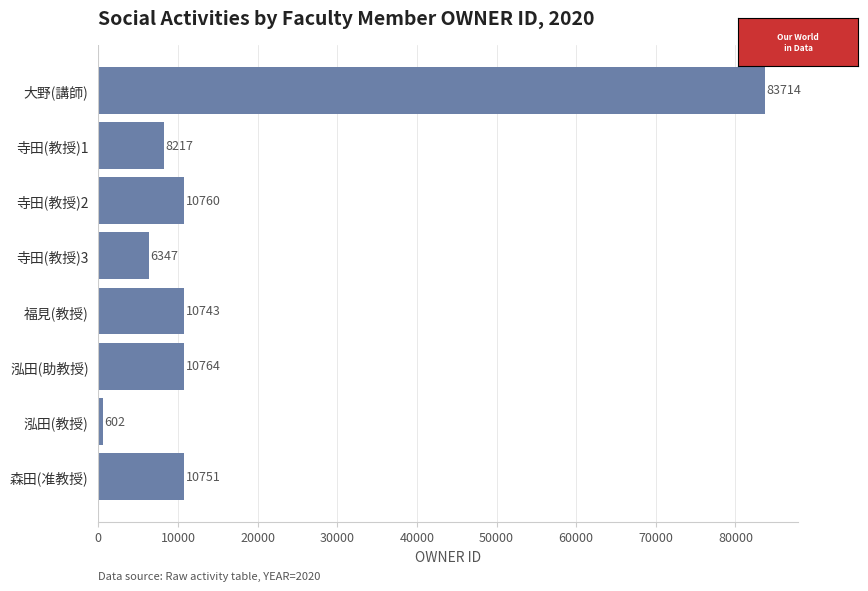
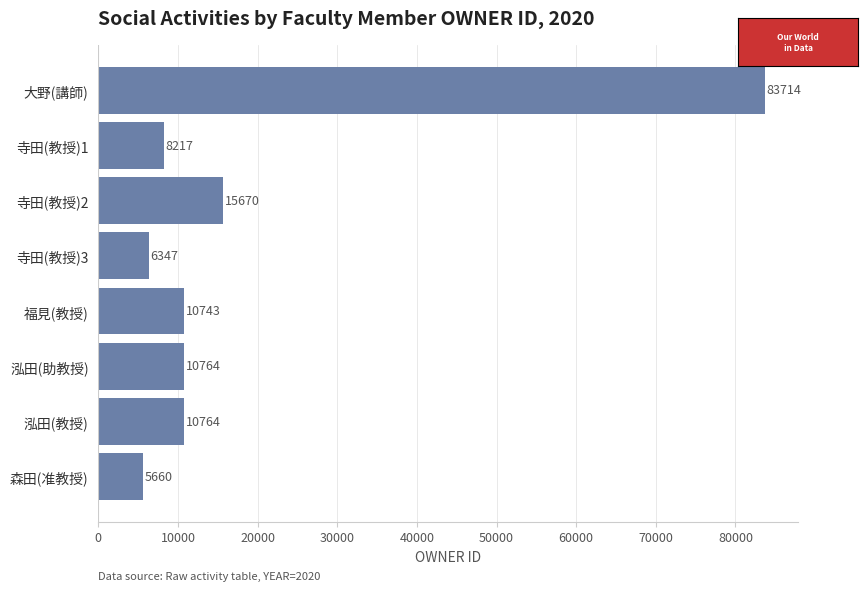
寺田(教授)2: 10760 -> 15670
泓田(教授): 602 -> 10764
森田(准教授): 10751 -> 5660
